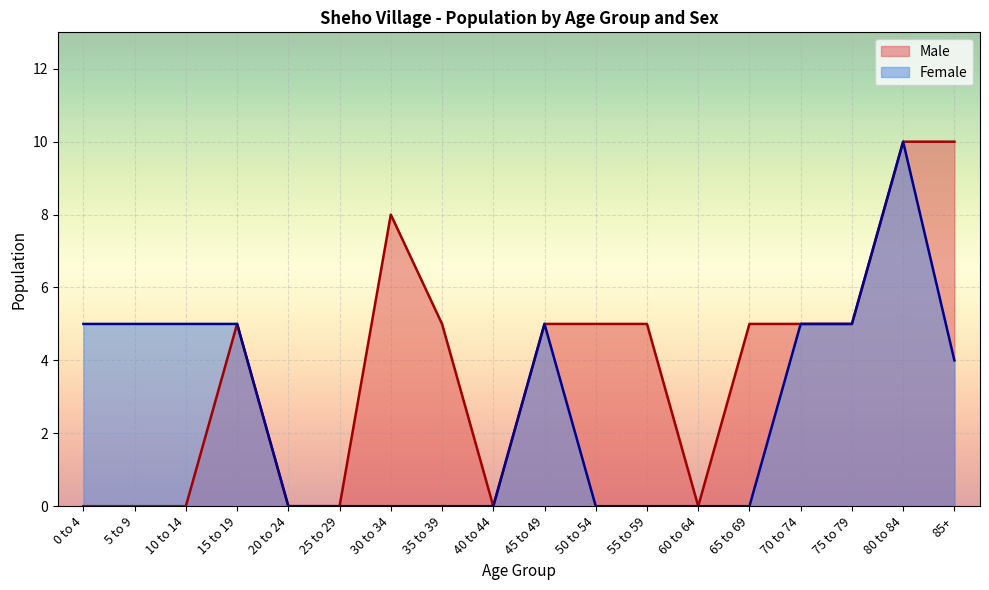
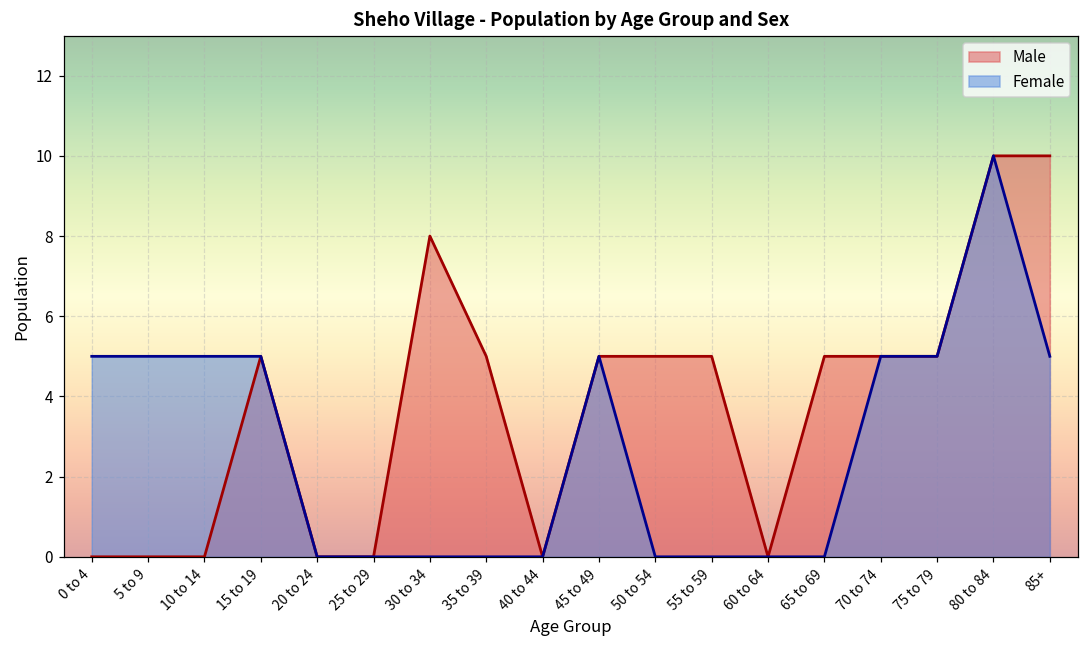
Female, 85+: 4 -> 5
